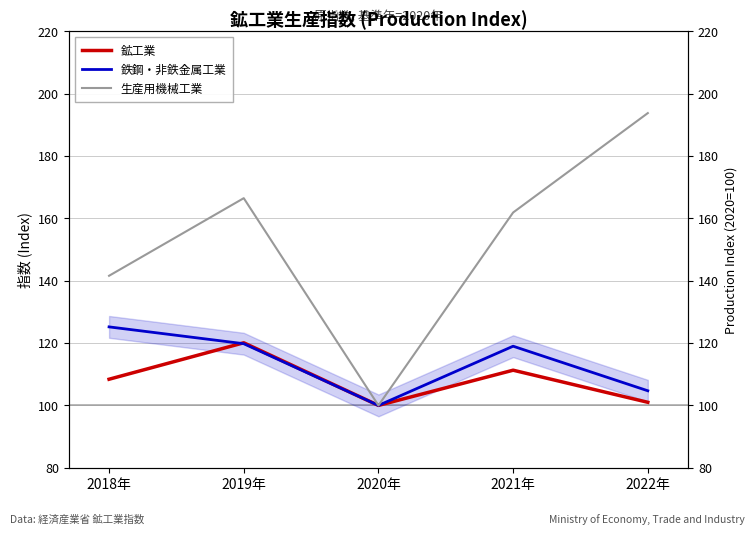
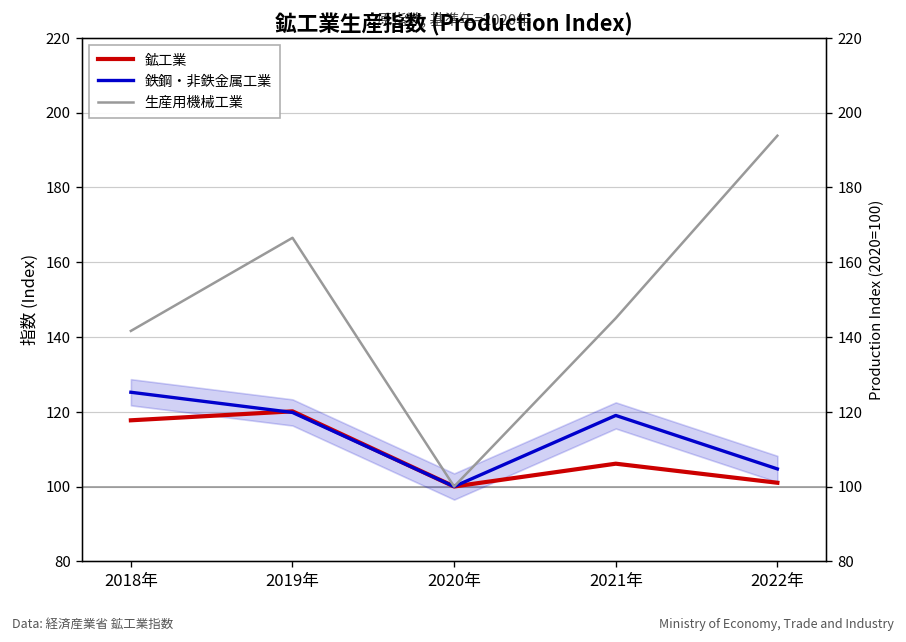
鉱工業, 2018年: 108 -> 118
鉱工業, 2021年: 111 -> 106
生産用機械工業, 2021年: 162 -> 145
